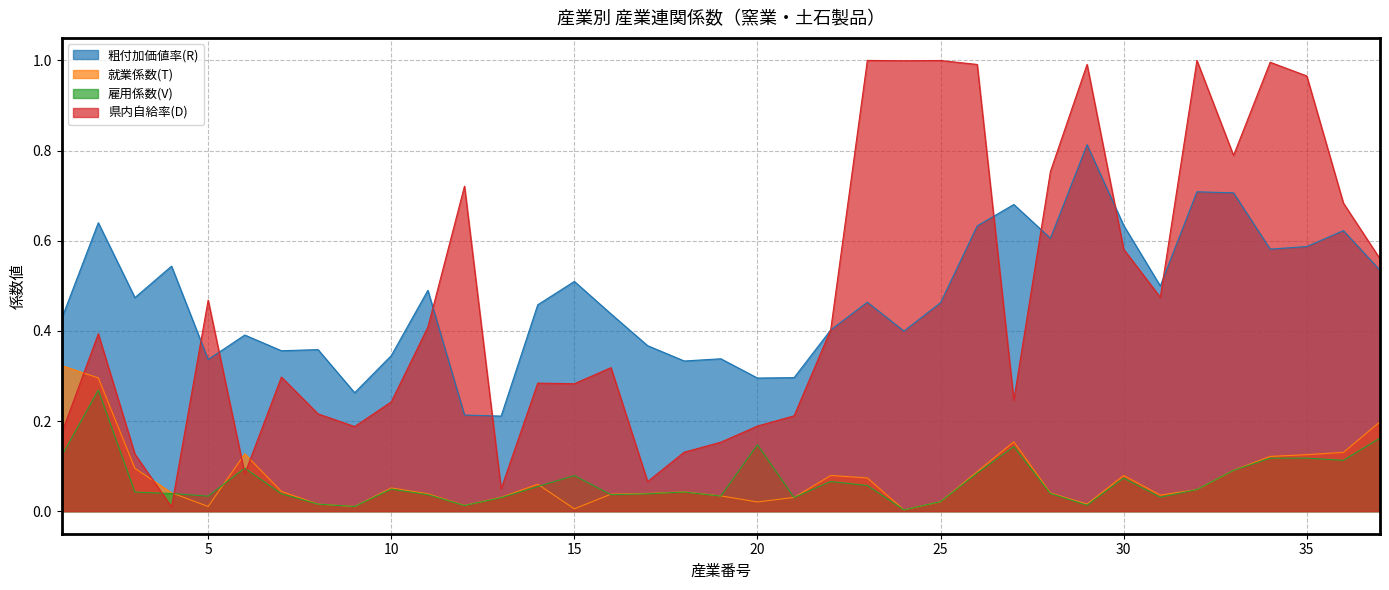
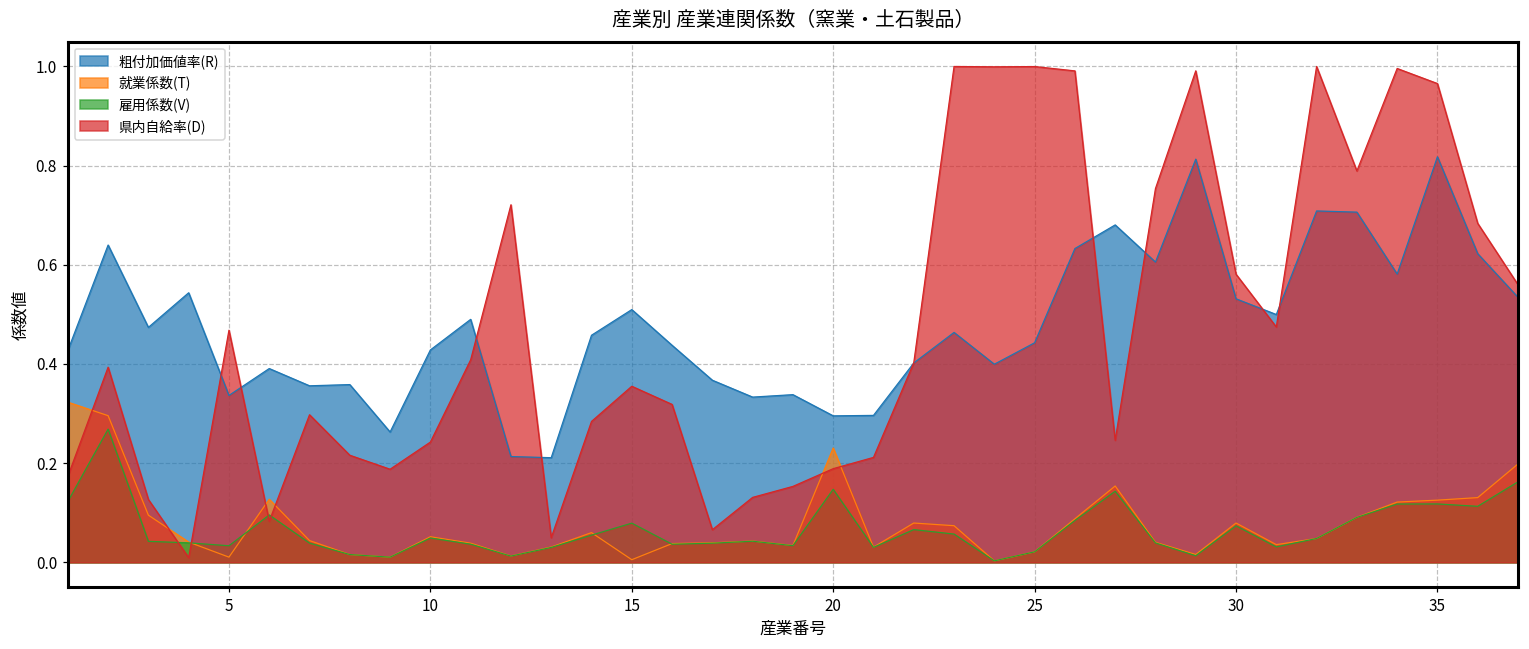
粗付加価値率(R), 10: 0.35 -> 0.43
県内自給率(D), 15: 0.28 -> 0.36
就業係数(T), 20: 0.02 -> 0.23
粗付加価値率(R), 25: 0.46 -> 0.44
粗付加価値率(R), 30: 0.63 -> 0.53
粗付加価値率(R), 35: 0.59 -> 0.82
